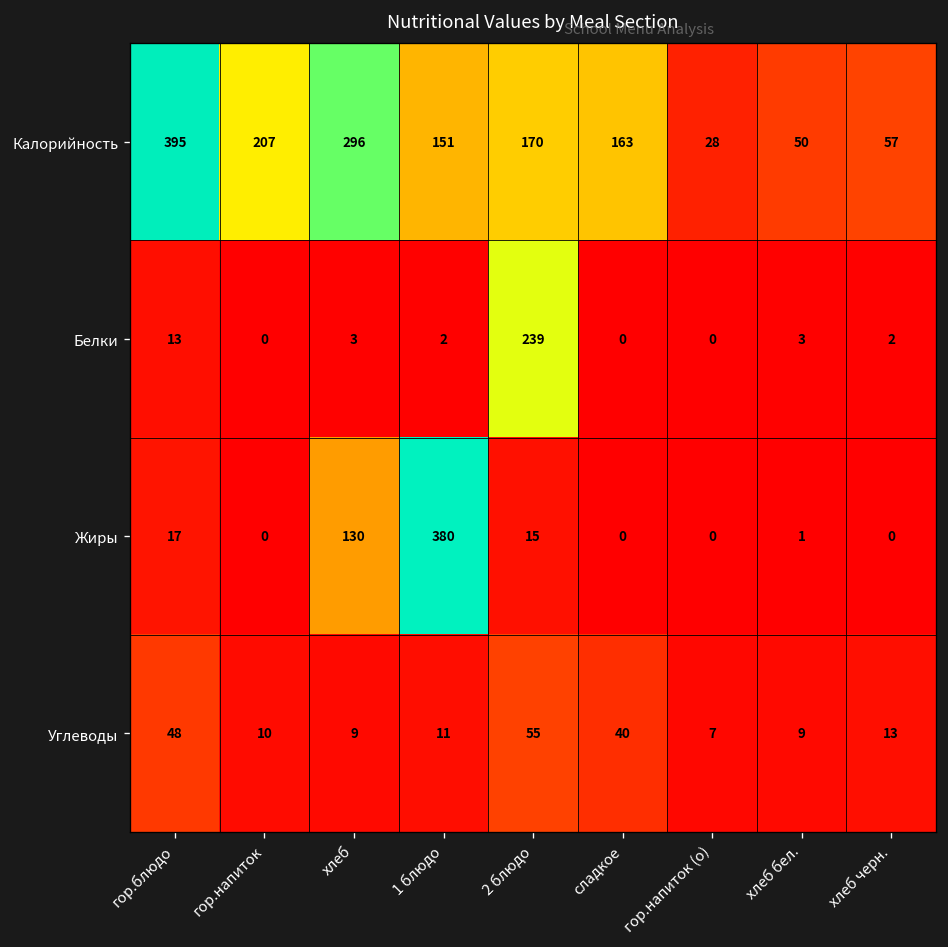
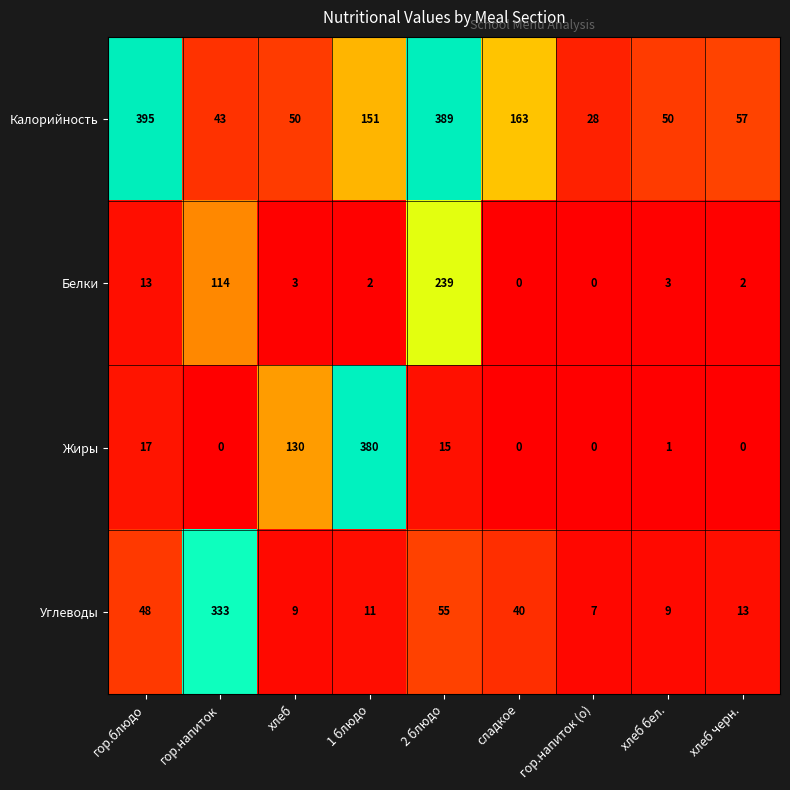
Калорийность, гор.напиток: 207 -> 43
Калорийность, хлеб: 296 -> 50
Калорийность, 2 блюдо: 170 -> 389
Белки, гор.напиток: 0 -> 114
Углеводы, гор.напиток: 10 -> 333
